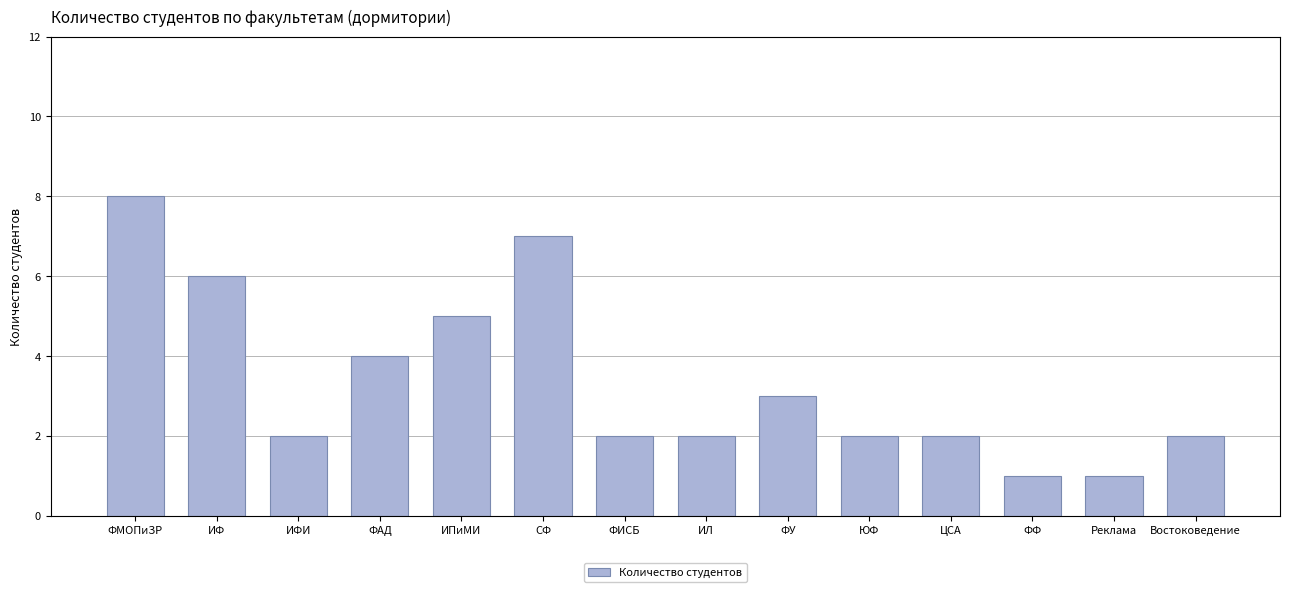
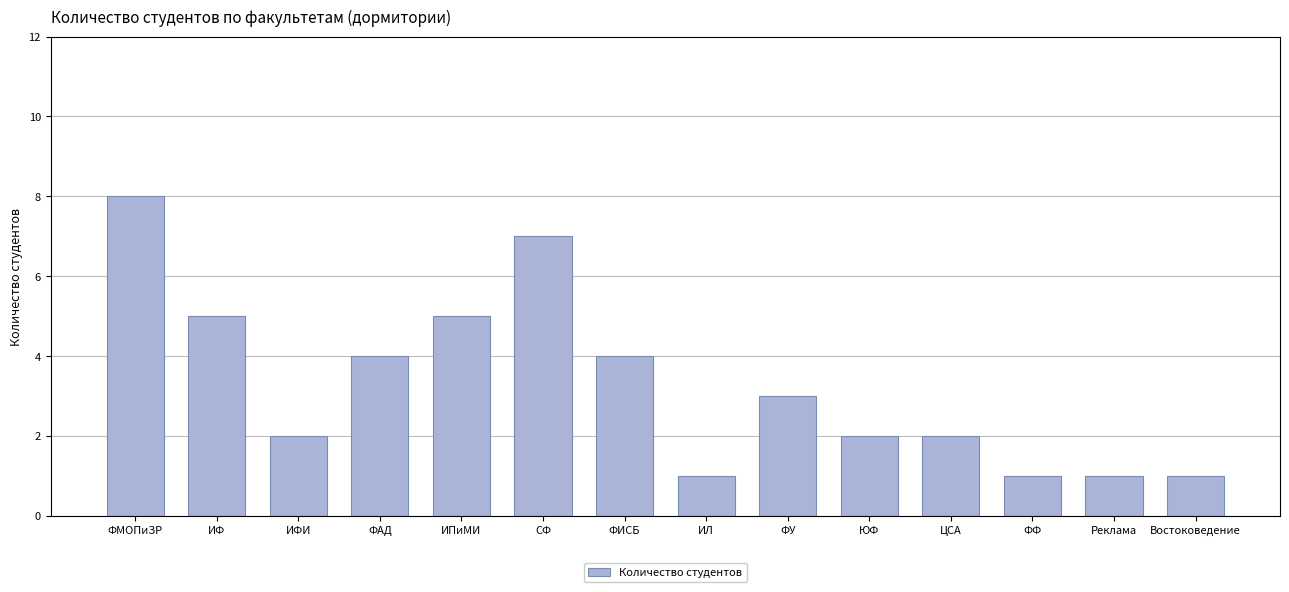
ИФ: 6 -> 5
ФИСБ: 2 -> 4
ИЛ: 2 -> 1
Востоковедение: 2 -> 1
